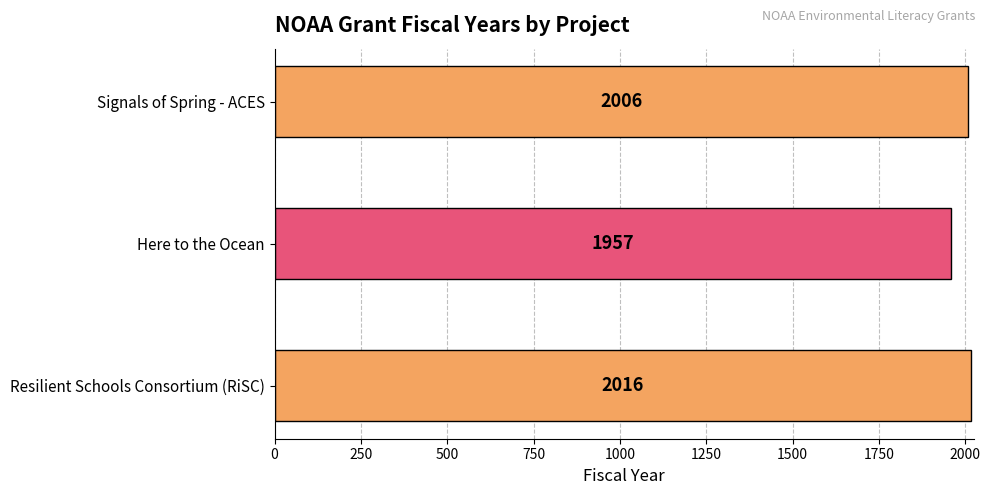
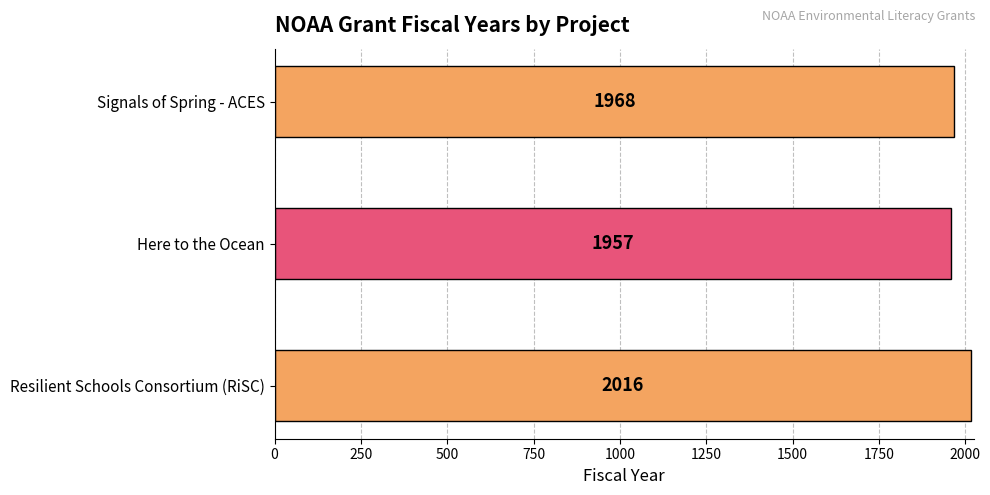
Signals of Spring - ACES: 2006 -> 1968
